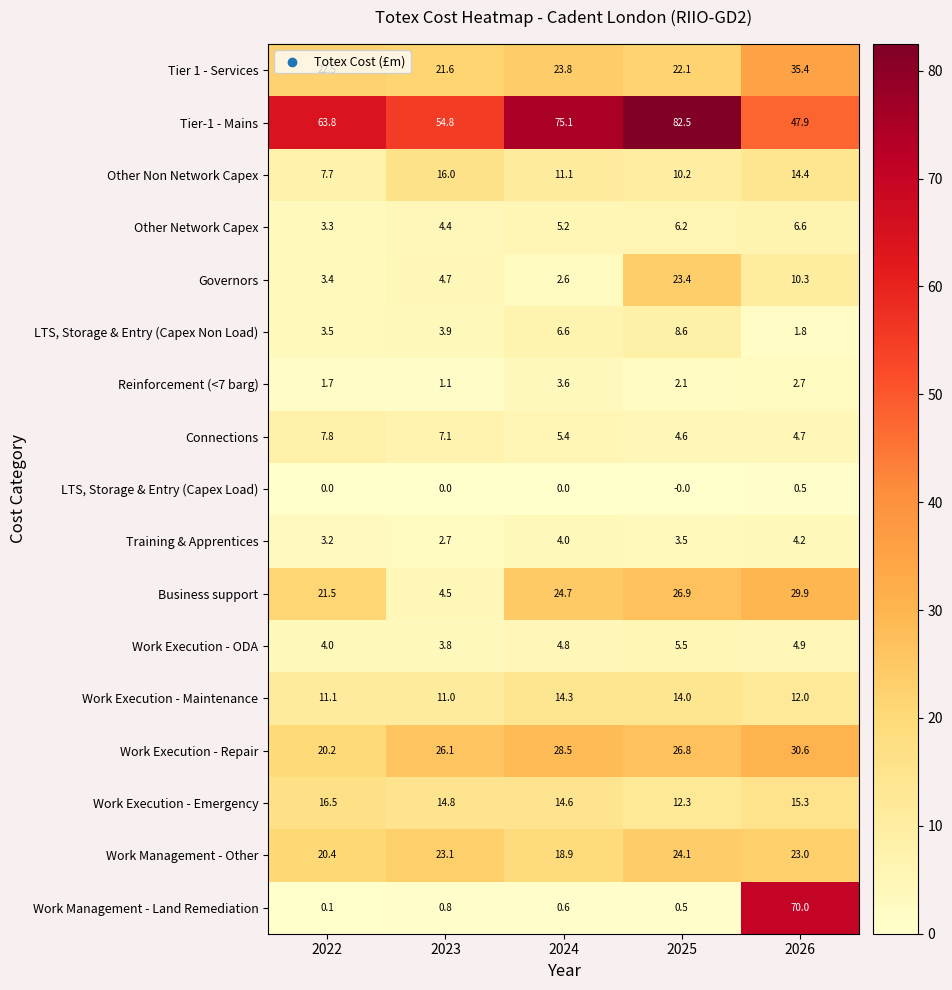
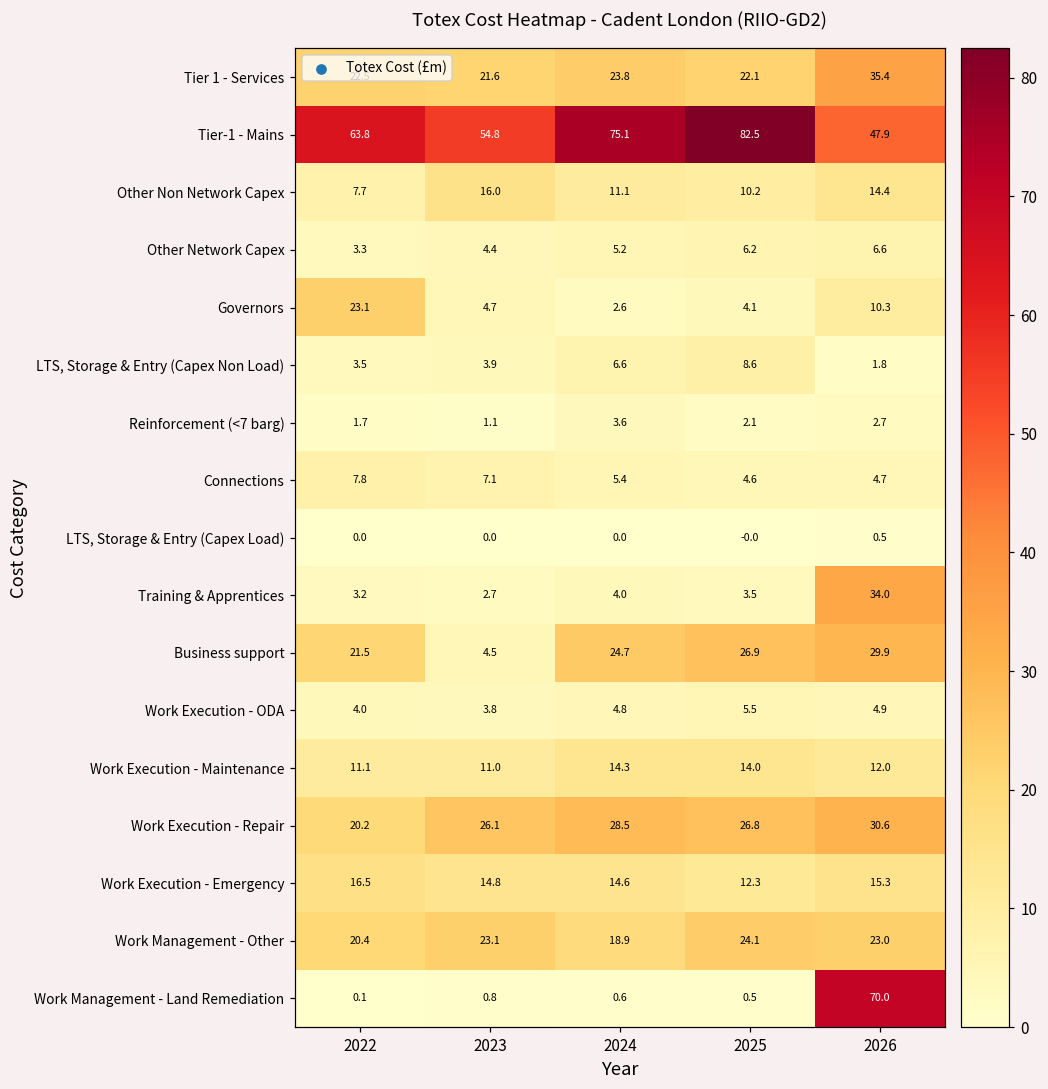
Governors, 2022: 3.4 -> 23.1
Governors, 2025: 23.4 -> 4.1
Training & Apprentices, 2026: 4.2 -> 34.0
